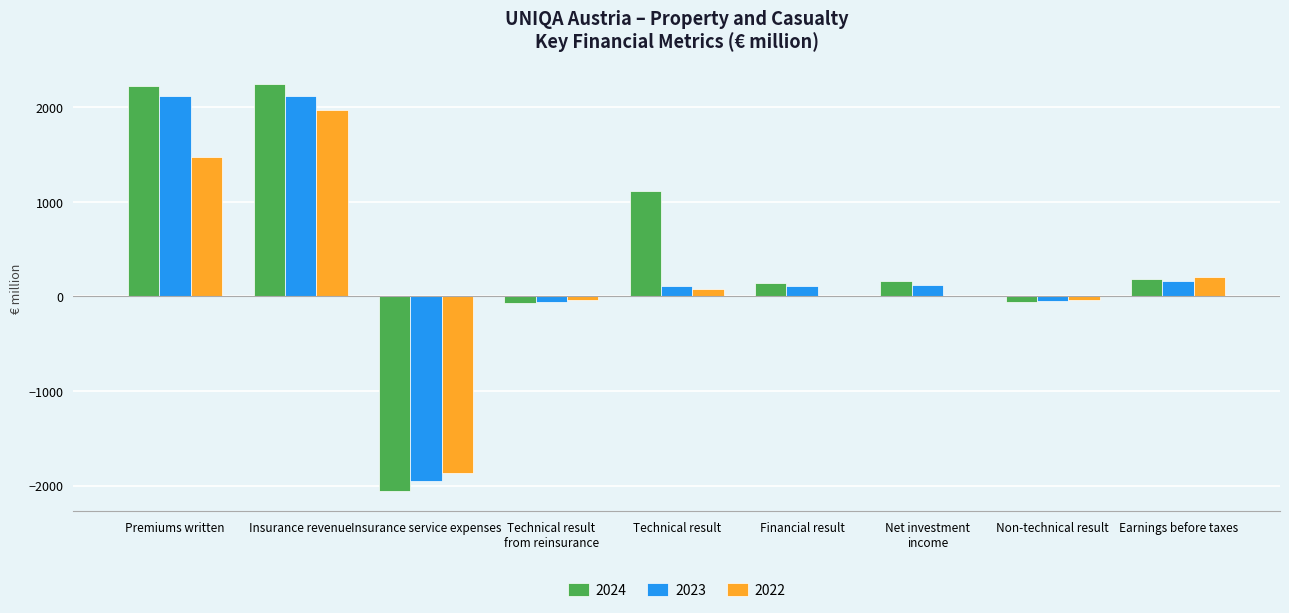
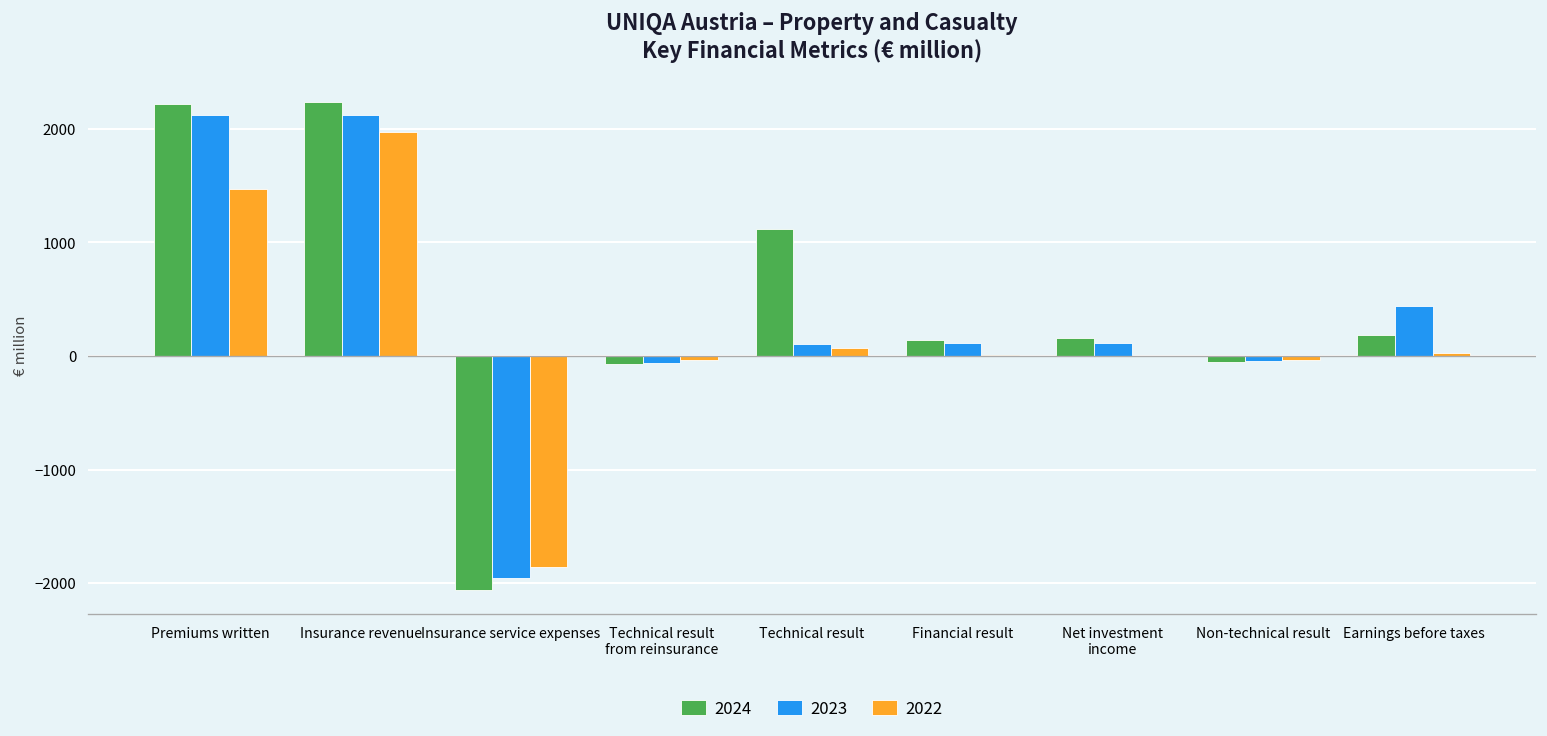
2023, Earnings before taxes: 200 -> 400
2022, Earnings before taxes: 200 -> 0
